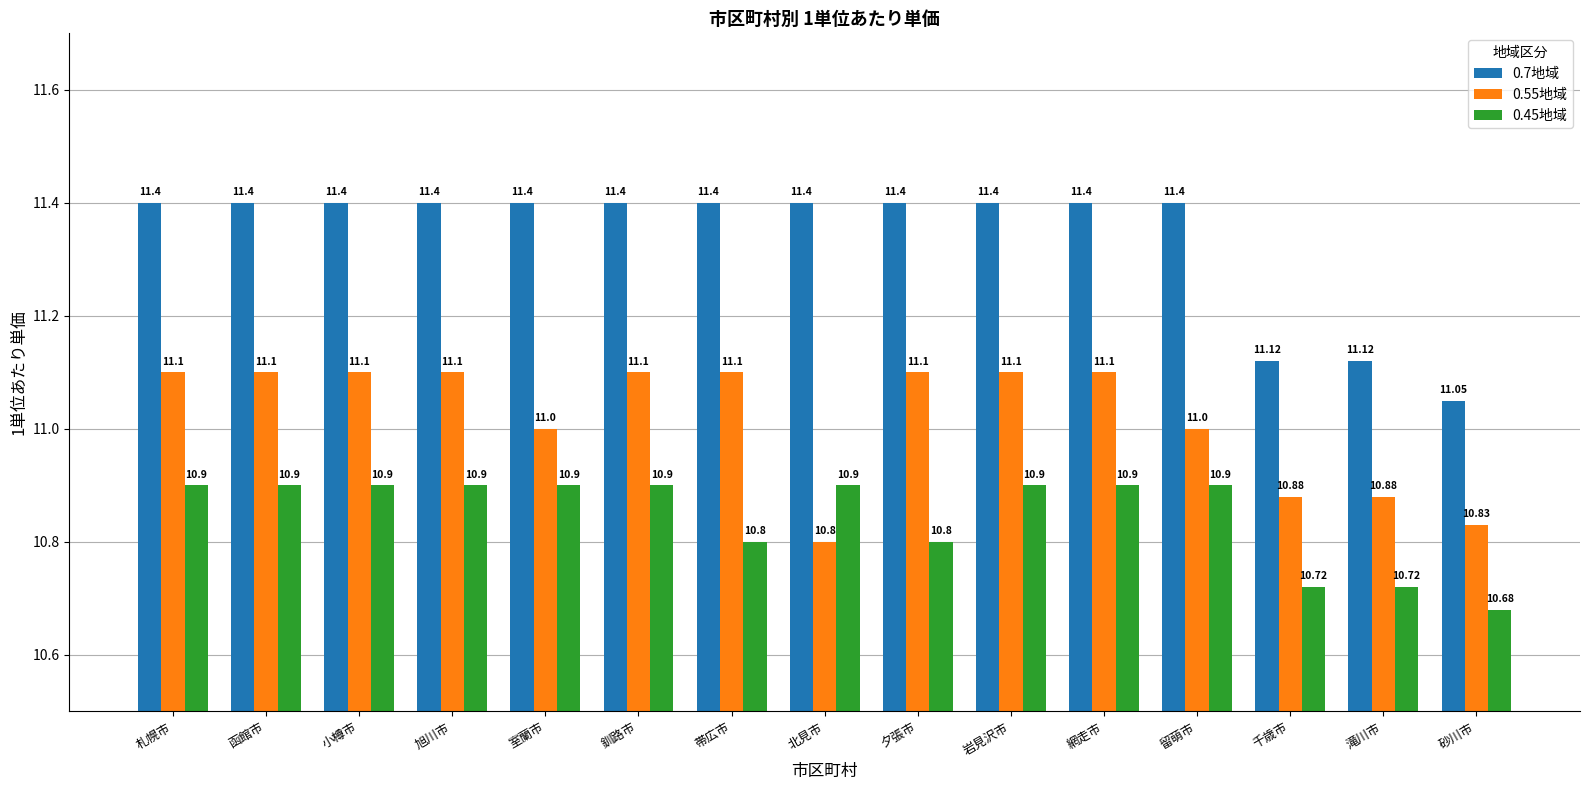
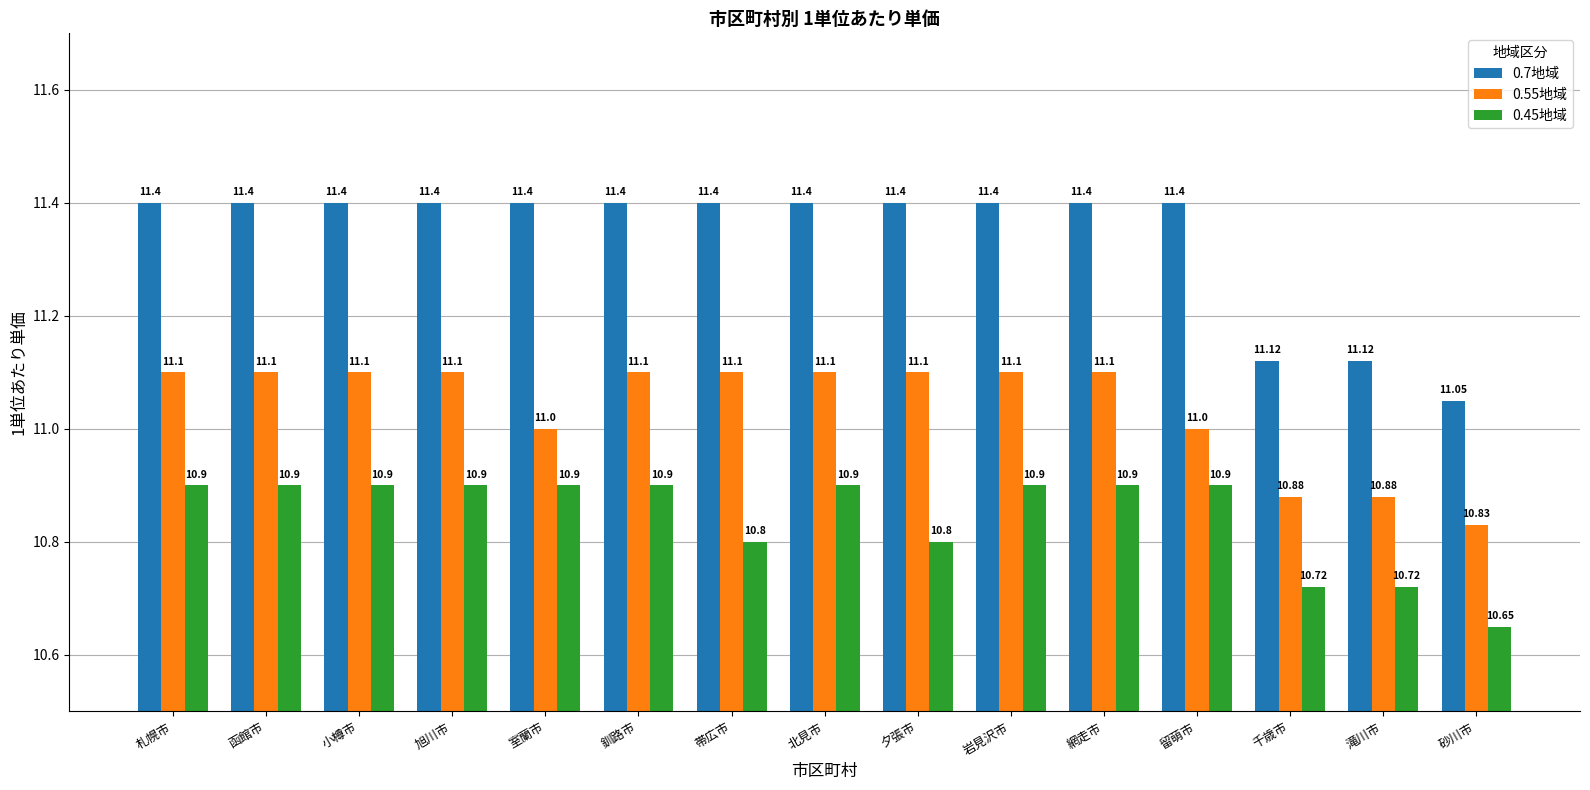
0.55地域, 北見市: 10.8 -> 11.1
0.45地域, 砂川市: 10.68 -> 10.65
